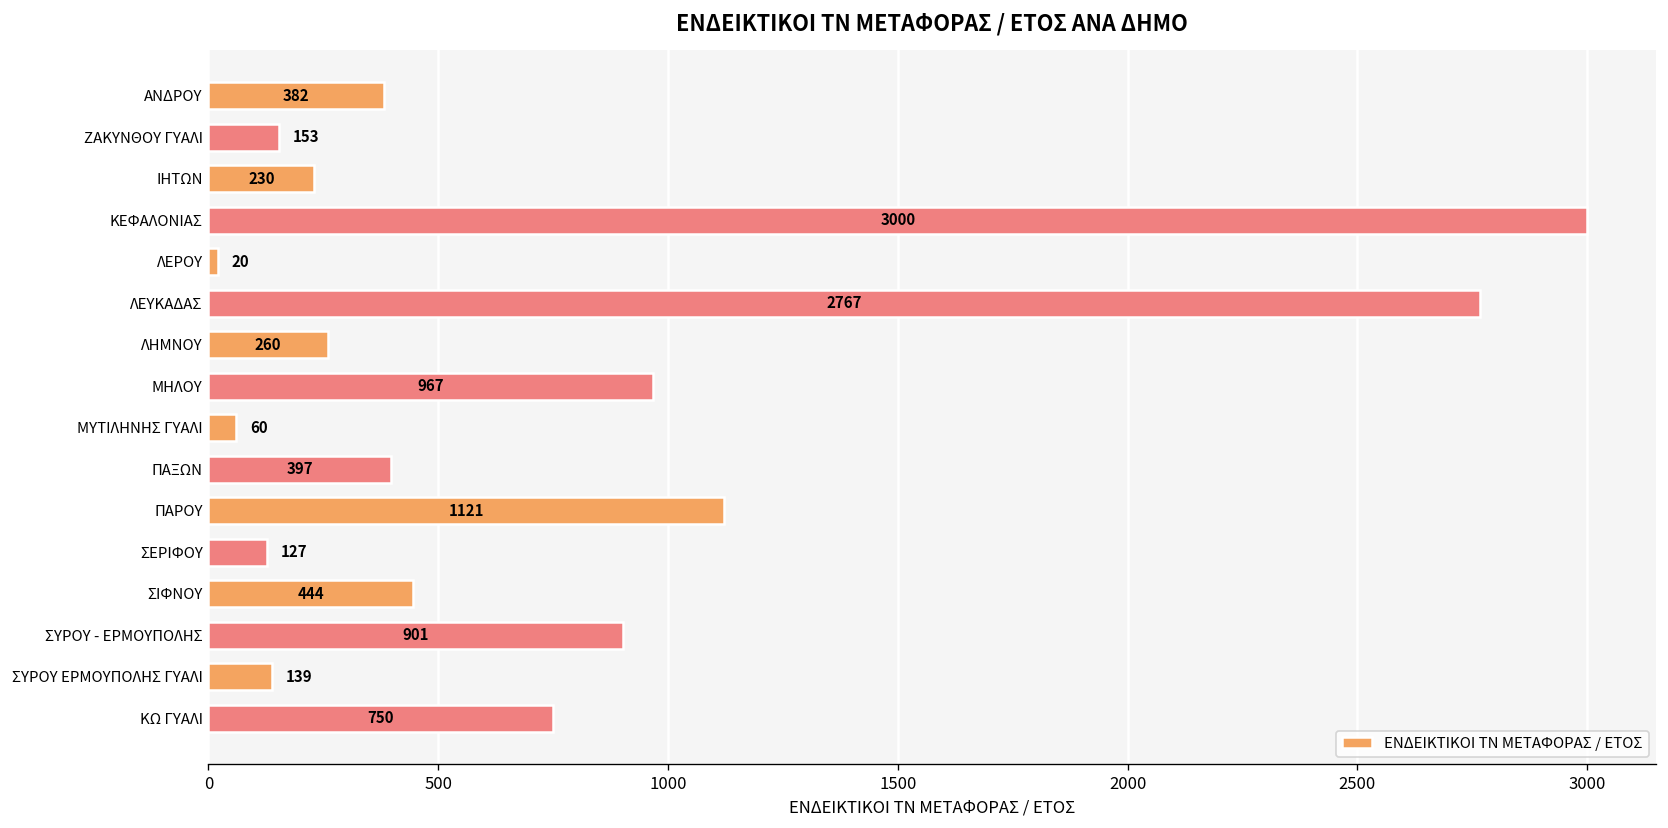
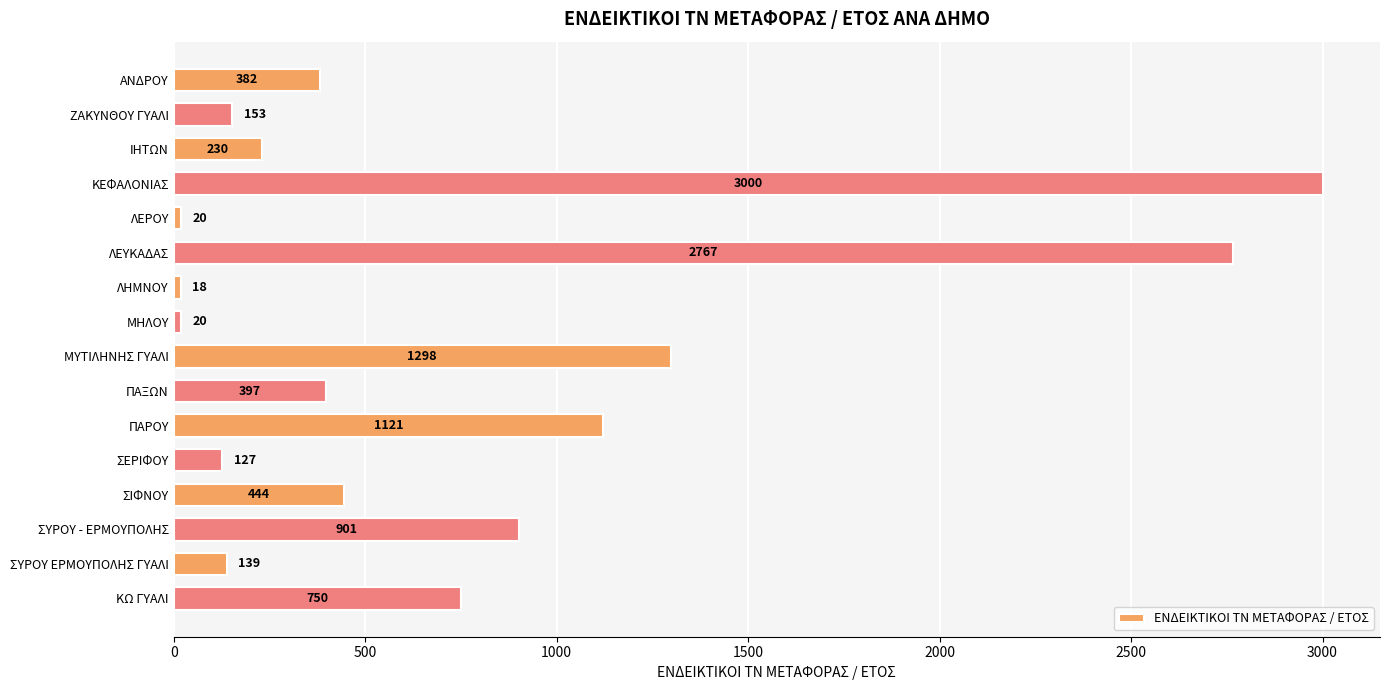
ΛΗΜΝΟΥ: 260 -> 18
ΜΗΛΟΥ: 967 -> 20
ΜΥΤΙΛΗΝΗΣ ΓΥΑΛΙ: 60 -> 1298
